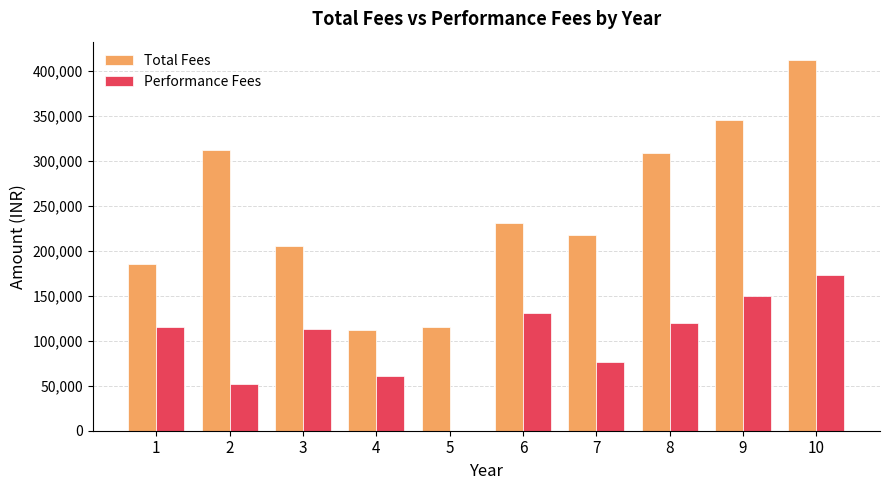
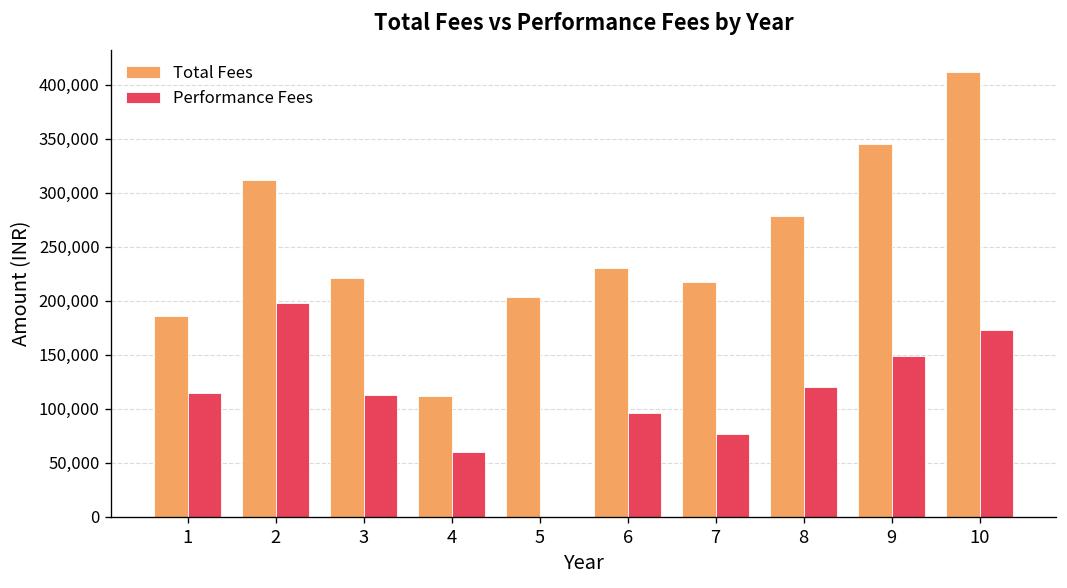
Performance Fees, 2: 50,000 -> 200,000
Total Fees, 3: 210,000 -> 220,000
Total Fees, 5: 120,000 -> 200,000
Performance Fees, 6: 130,000 -> 100,000
Total Fees, 8: 310,000 -> 280,000
